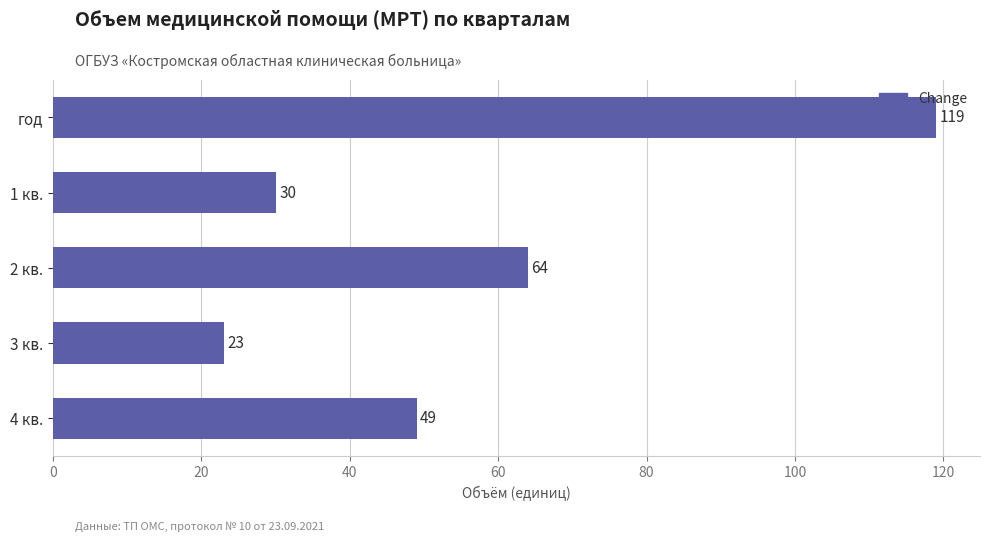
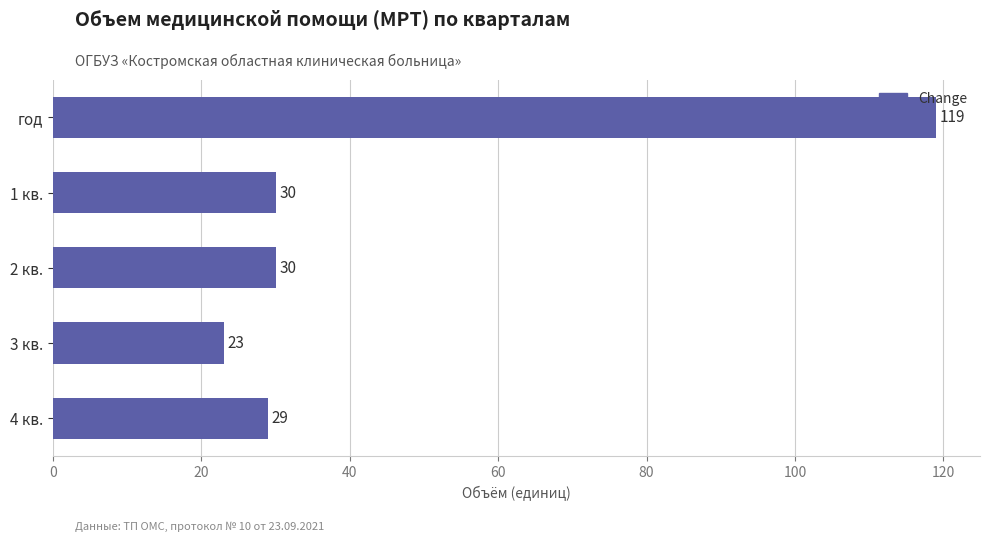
2 кв.: 64 -> 30
4 кв.: 49 -> 29
